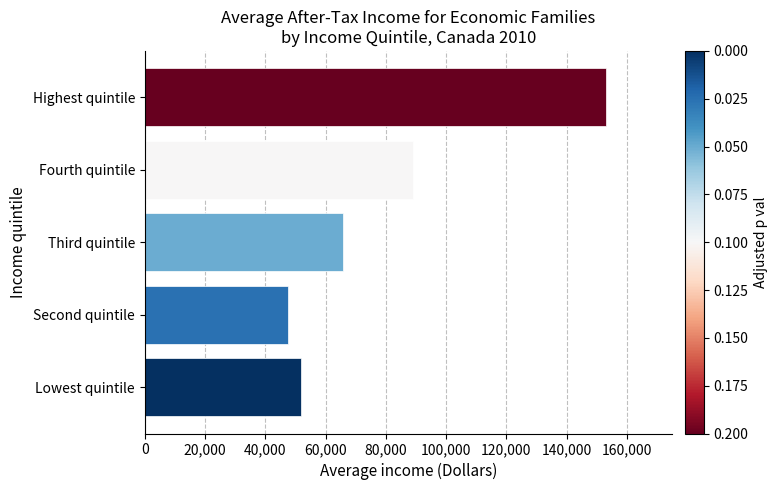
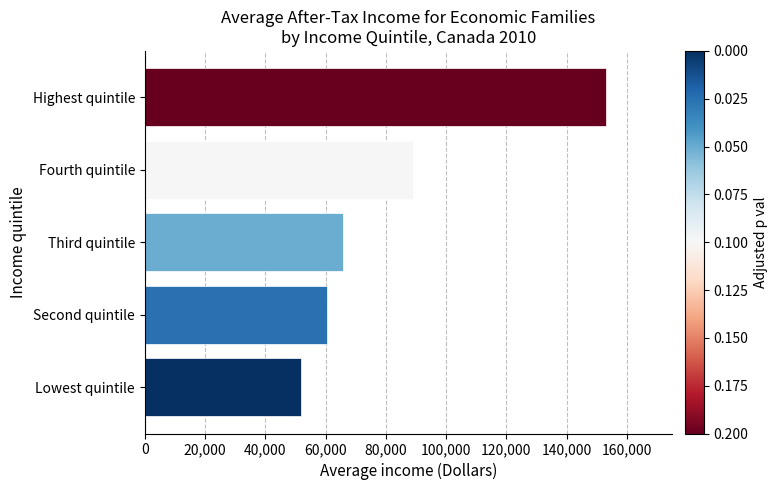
Second quintile: 47,000 -> 60,000
